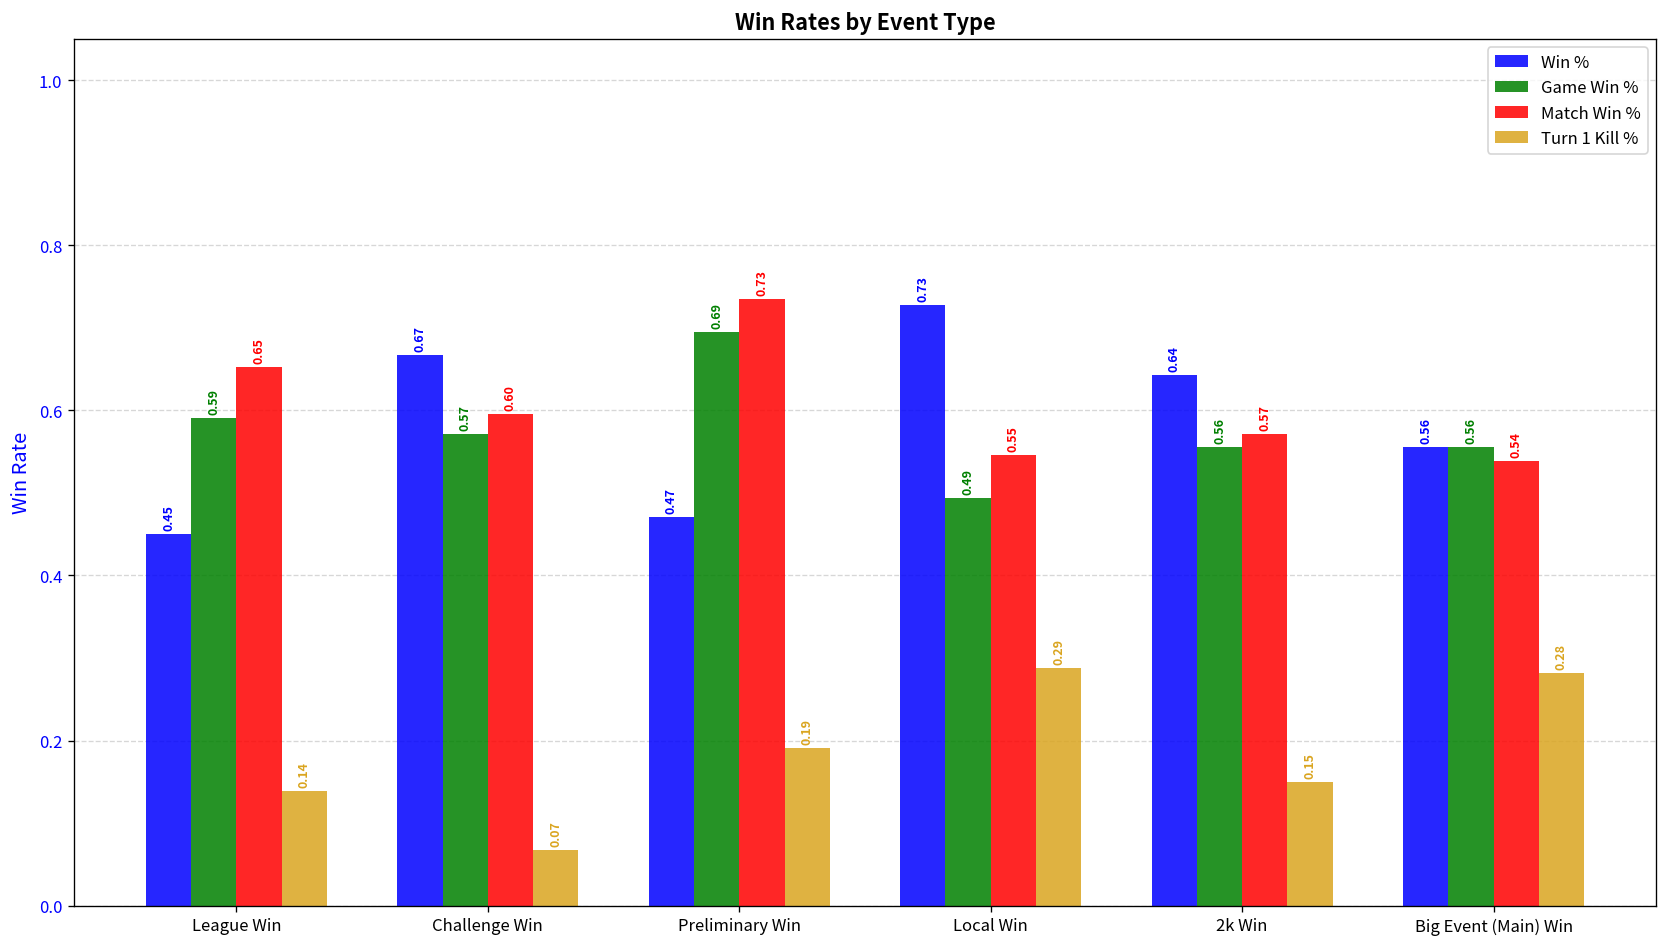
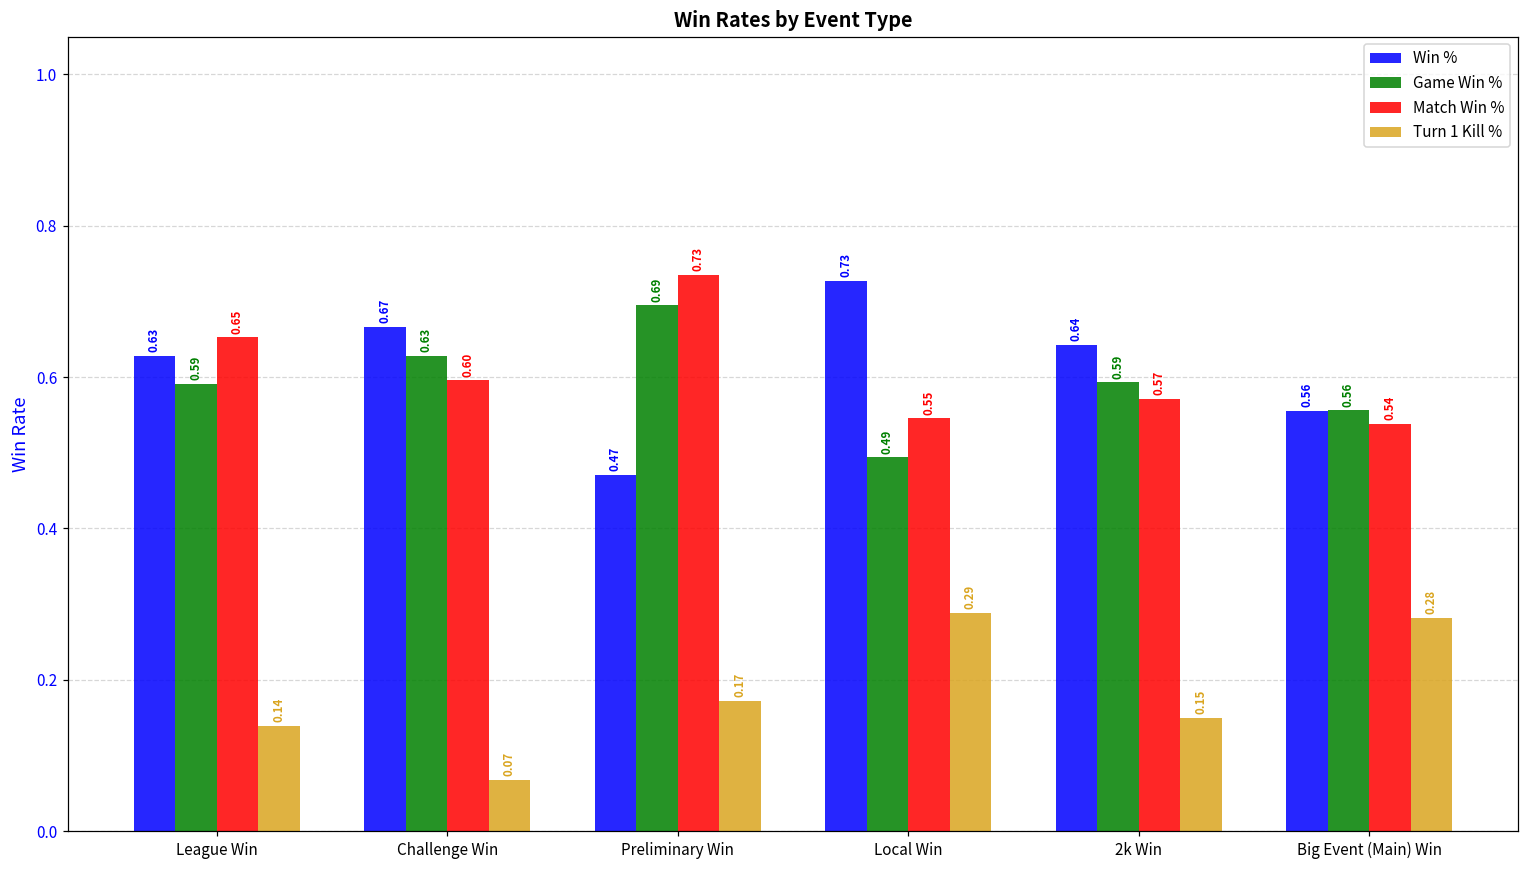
Win %, League Win: 0.45 -> 0.63
Game Win %, Challenge Win: 0.57 -> 0.63
Turn 1 Kill %, Preliminary Win: 0.19 -> 0.17
Game Win %, 2k Win: 0.56 -> 0.59
